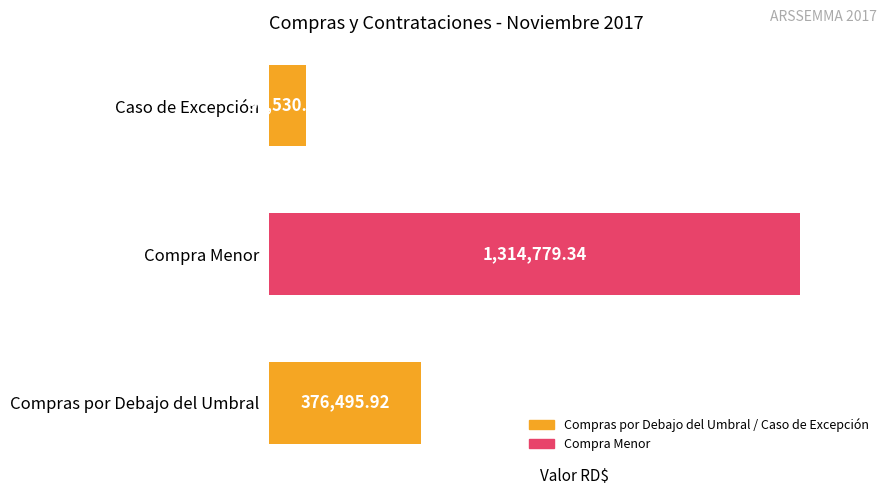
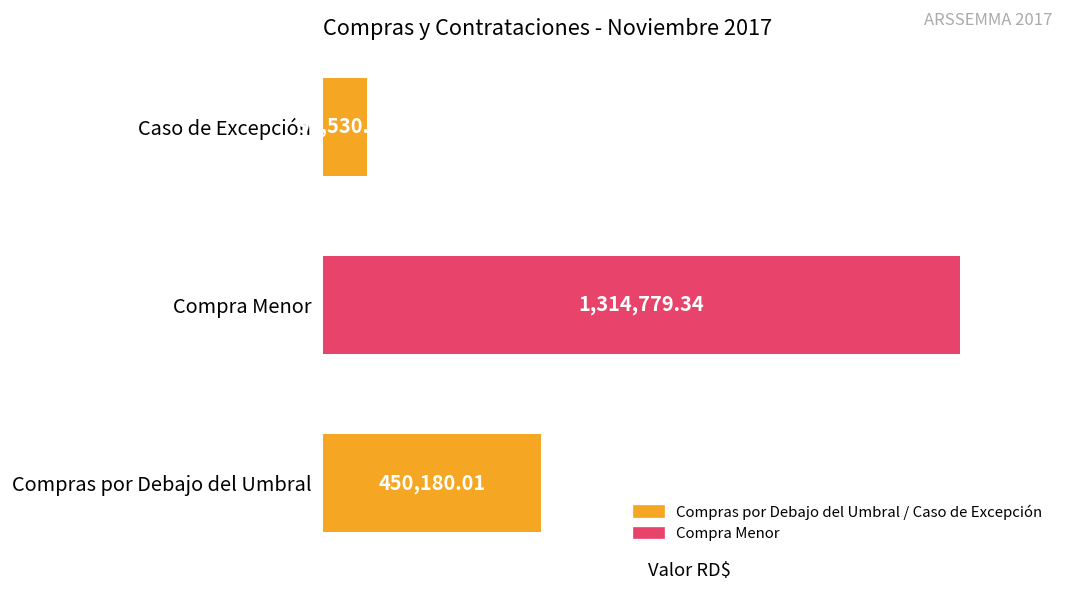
Compras por Debajo del Umbral: 376,495.92 -> 450,180.01
